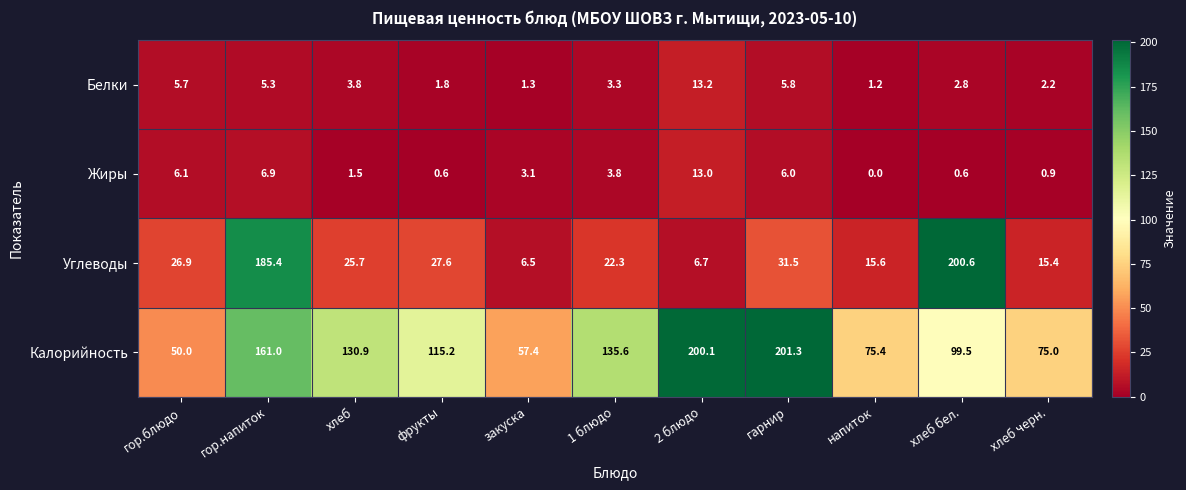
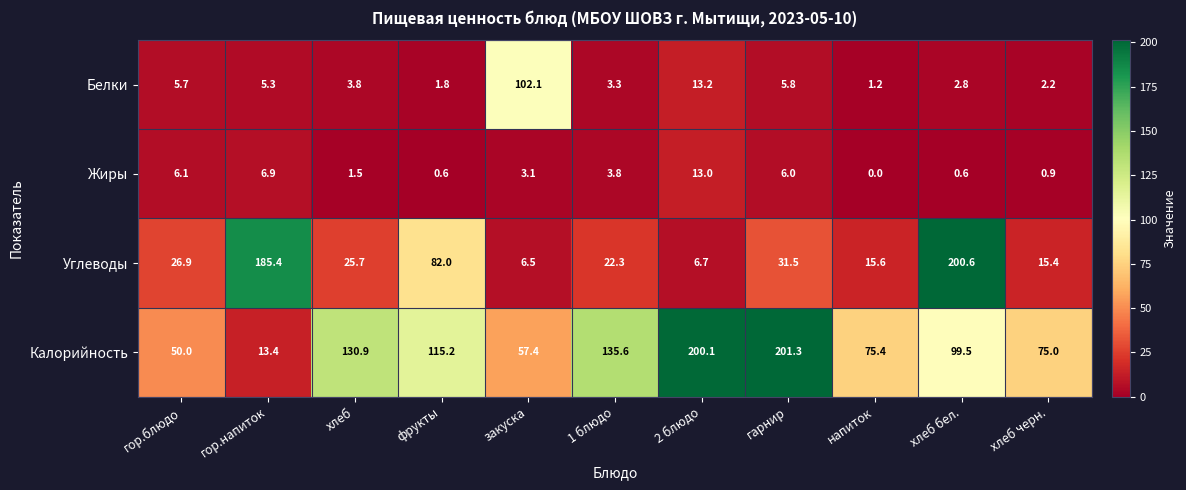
Белки, закуска: 1.3 -> 102.1
Углеводы, фрукты: 27.6 -> 82.0
Калорийность, гор.напиток: 161.0 -> 13.4
